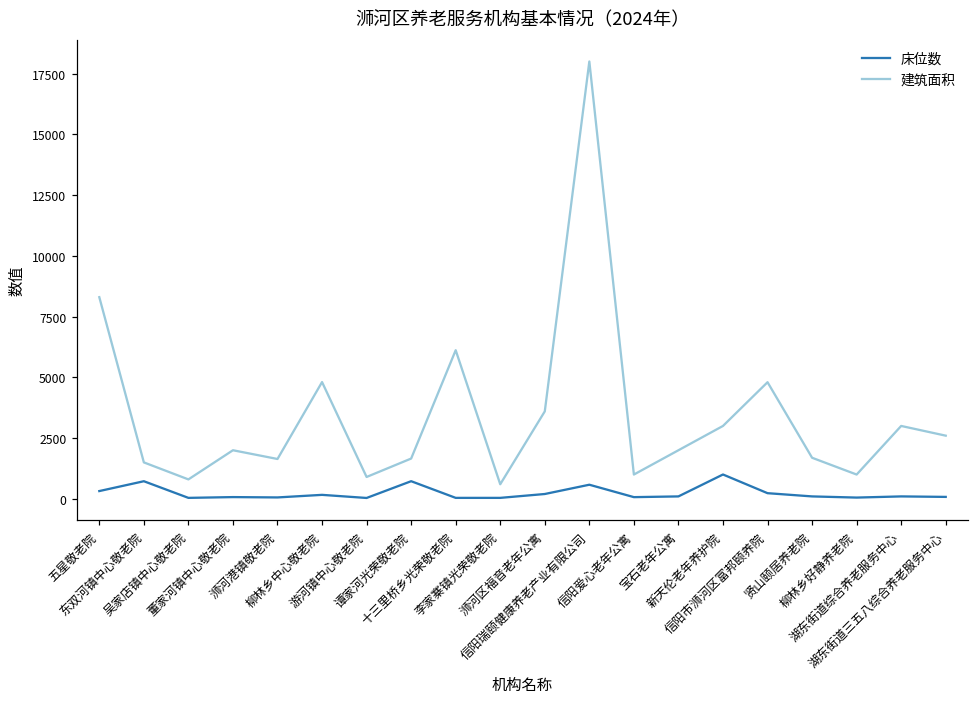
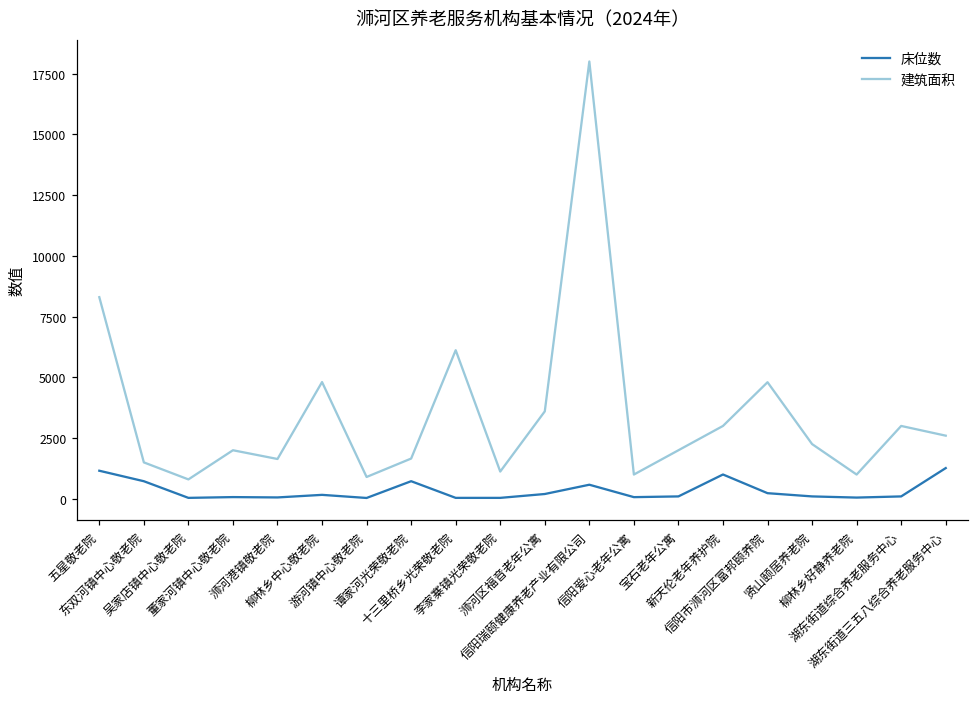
床位数, 五星敬老院: 300 -> 1200
建筑面积, 李家寨镇光荣敬老院: 600 -> 1100
建筑面积, 贤山颐居养老院: 1700 -> 2300
床位数, 湖东街道三五八综合养老服务中心: 100 -> 1300
